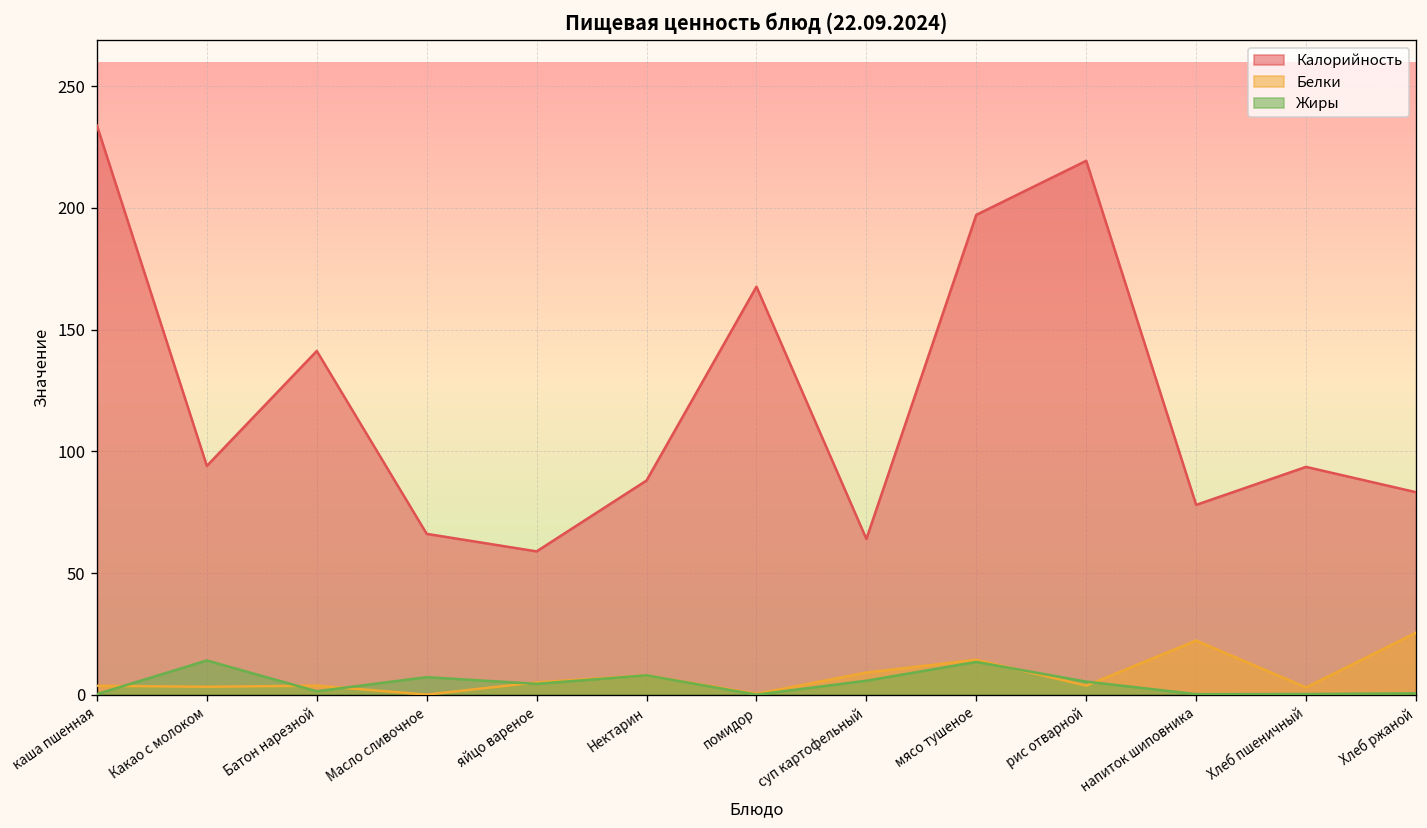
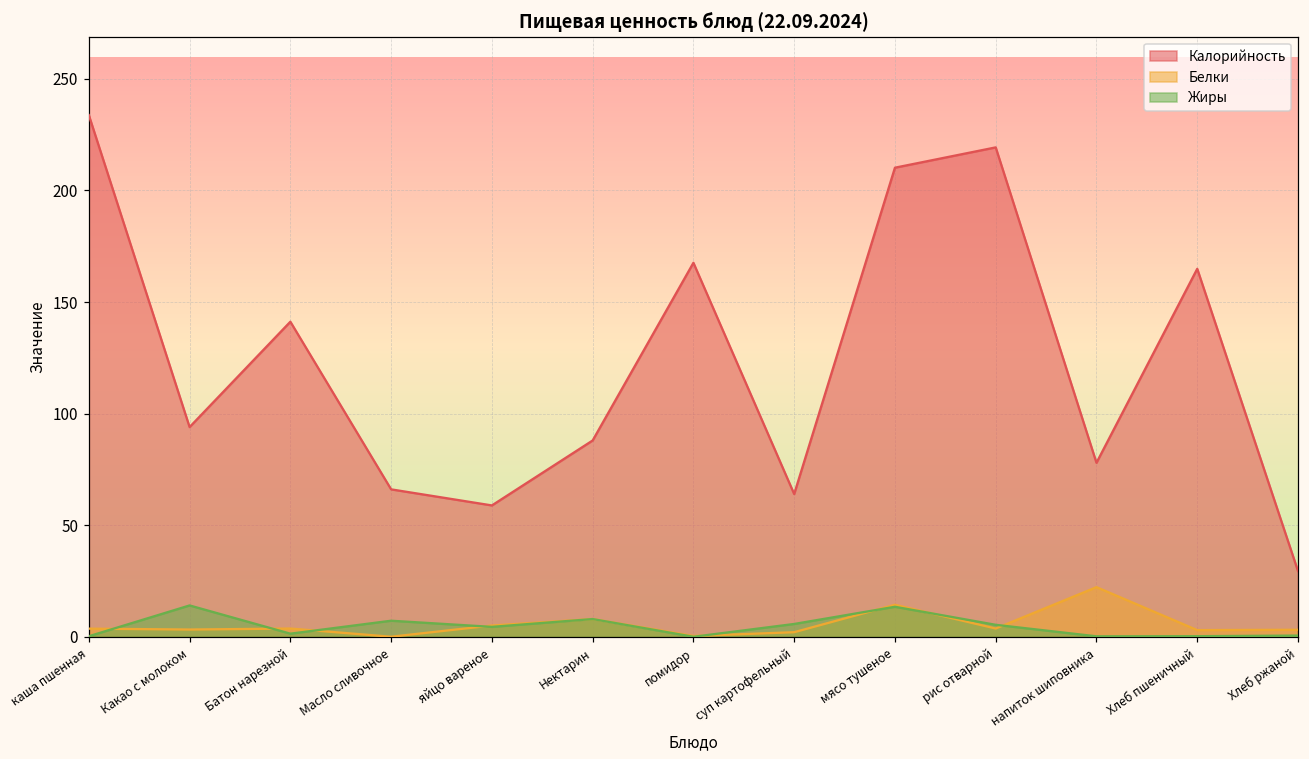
Белки, суп картофельный: 9 -> 2
Калорийность, мясо тушеное: 197 -> 210
Калорийность, Хлеб пшеничный: 94 -> 165
Калорийность, Хлеб ржаной: 83 -> 30
Белки, Хлеб ржаной: 26 -> 3
